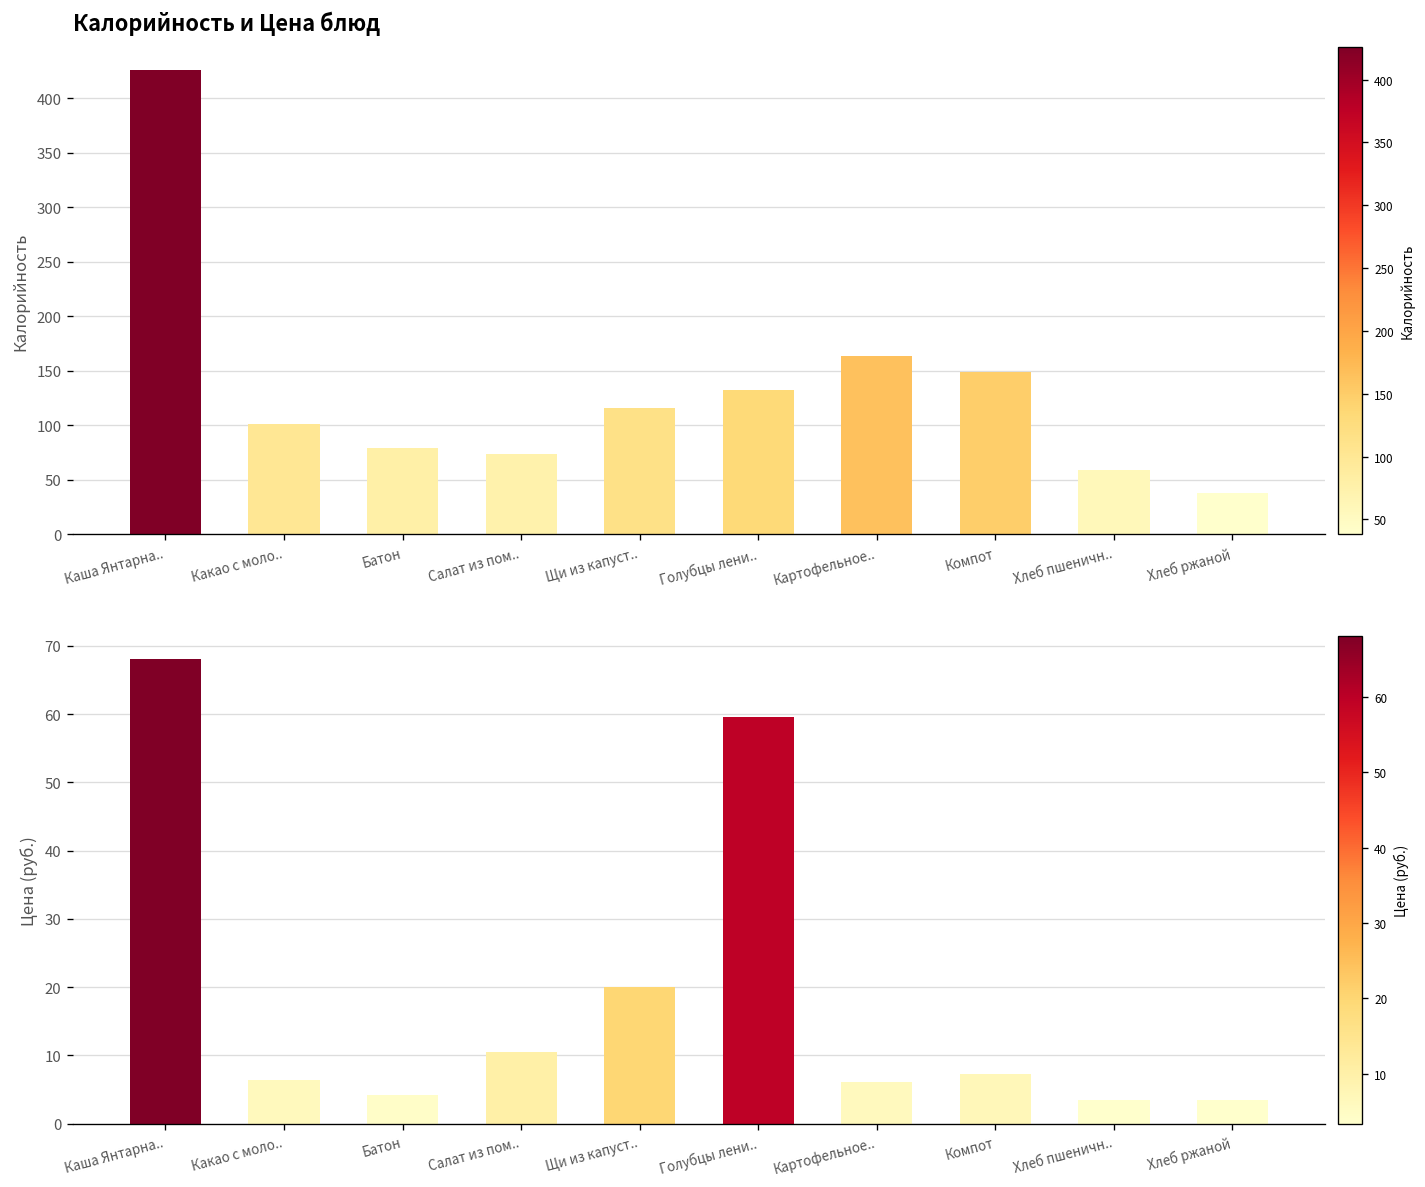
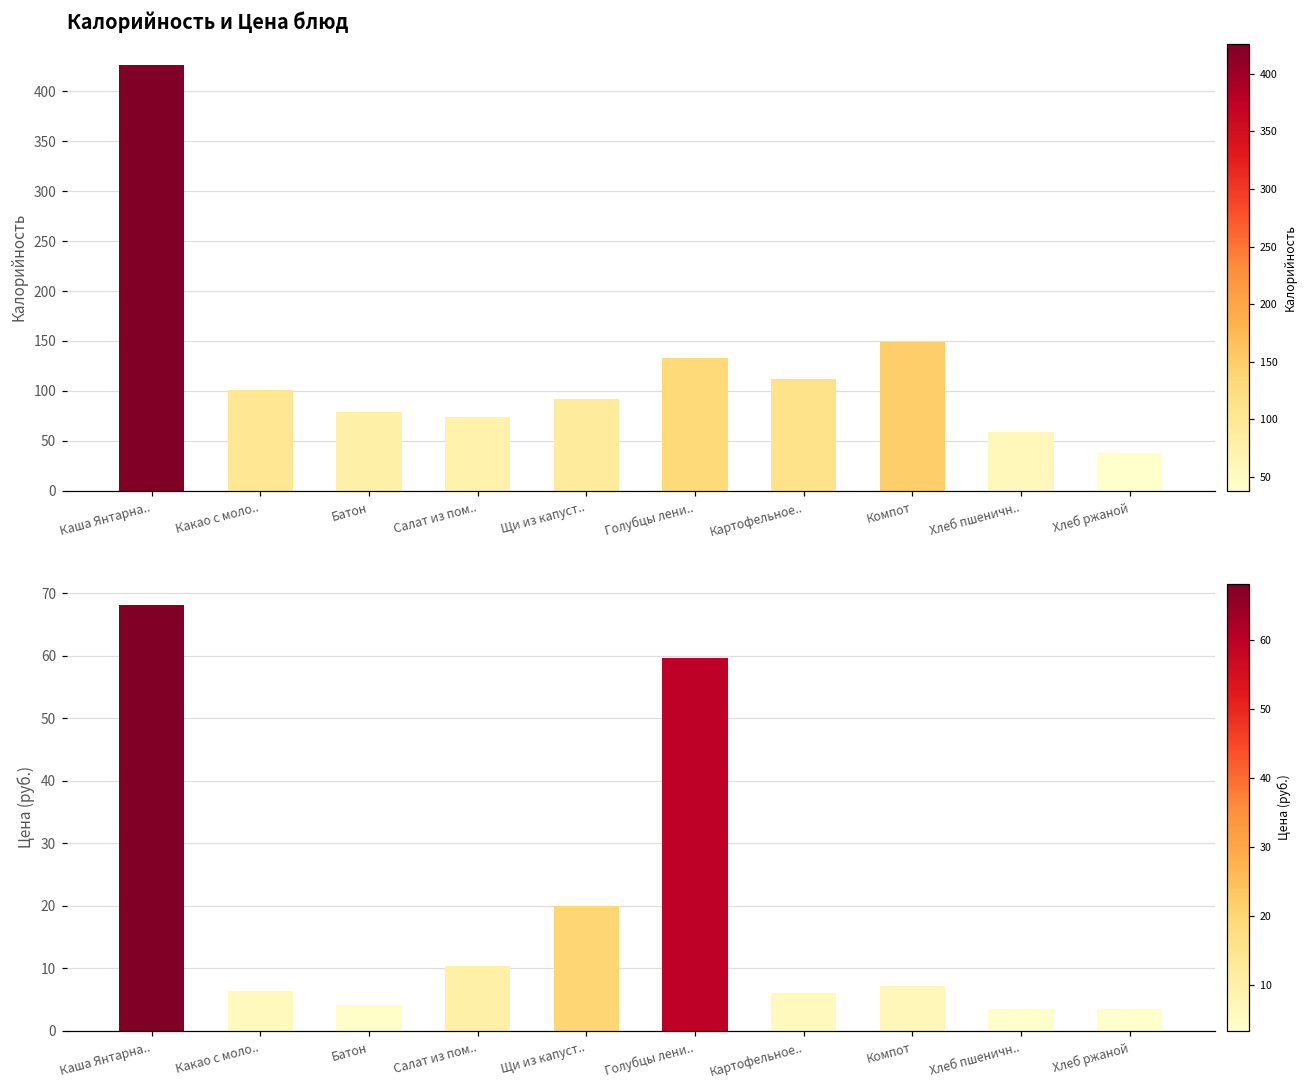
Калорийность и Цена блюд, Щи из капуст..: 120 -> 90
Калорийность и Цена блюд, Картофельное..: 160 -> 110
